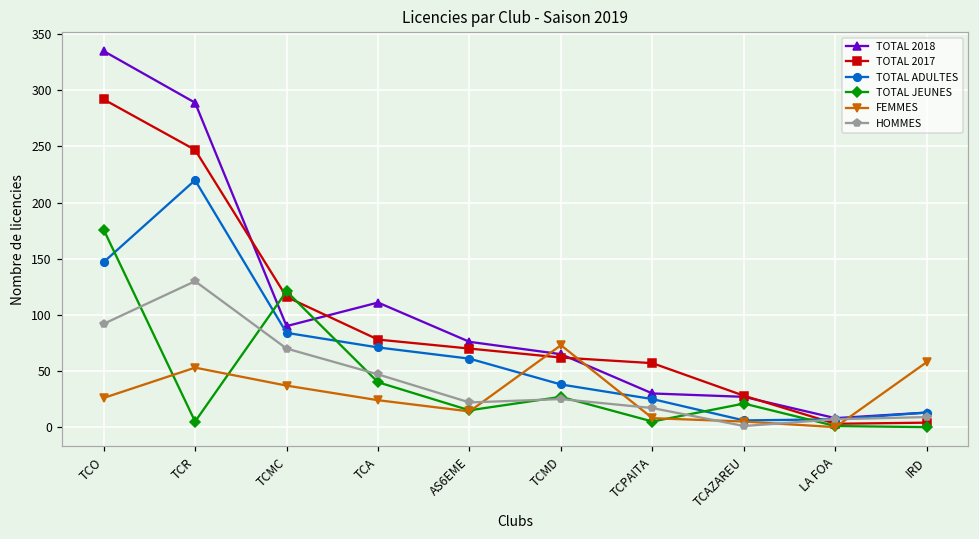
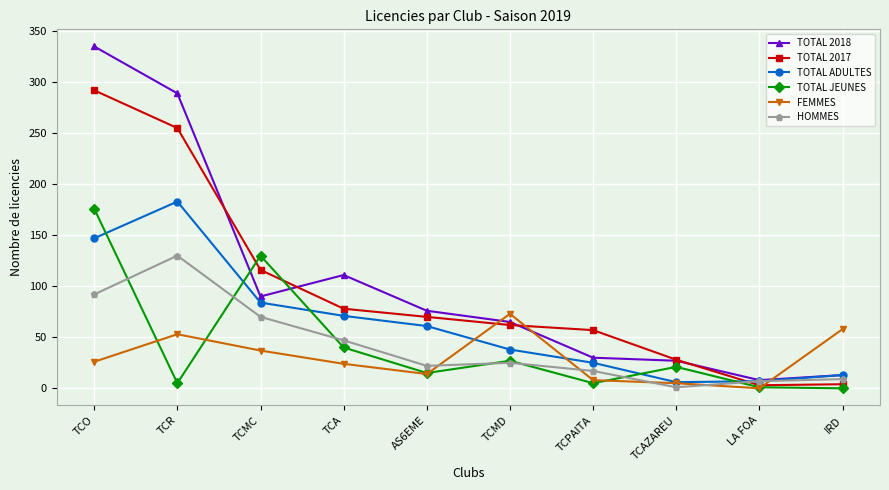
TOTAL 2017, TCR: 247 -> 255
TOTAL ADULTES, TCR: 220 -> 183
TOTAL JEUNES, TCMC: 121 -> 130
